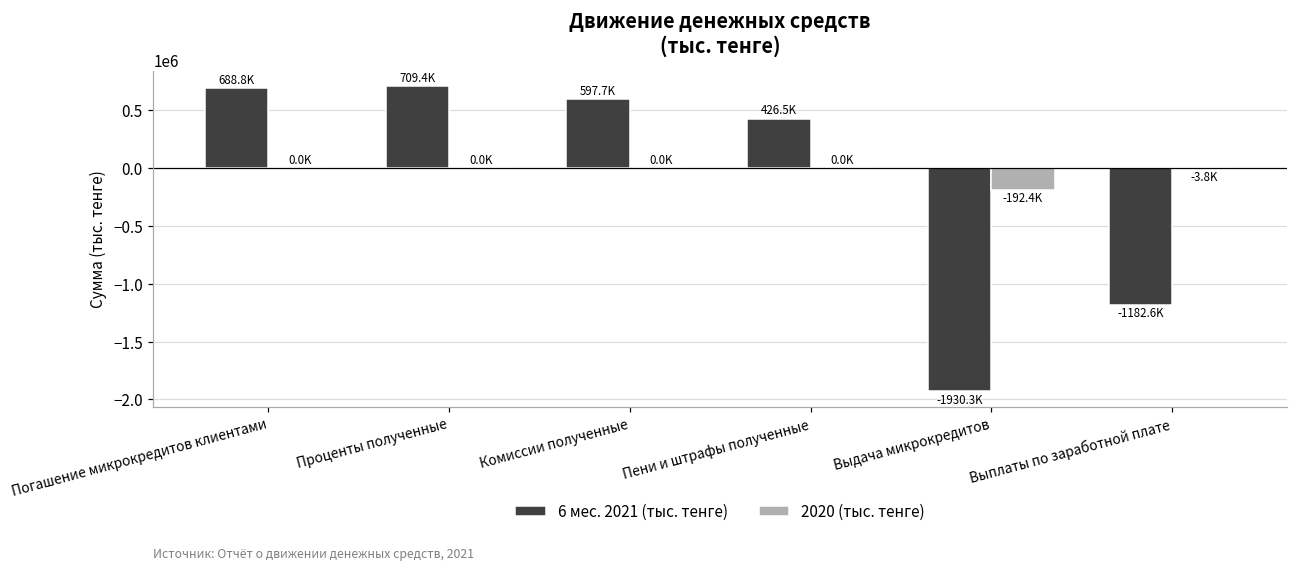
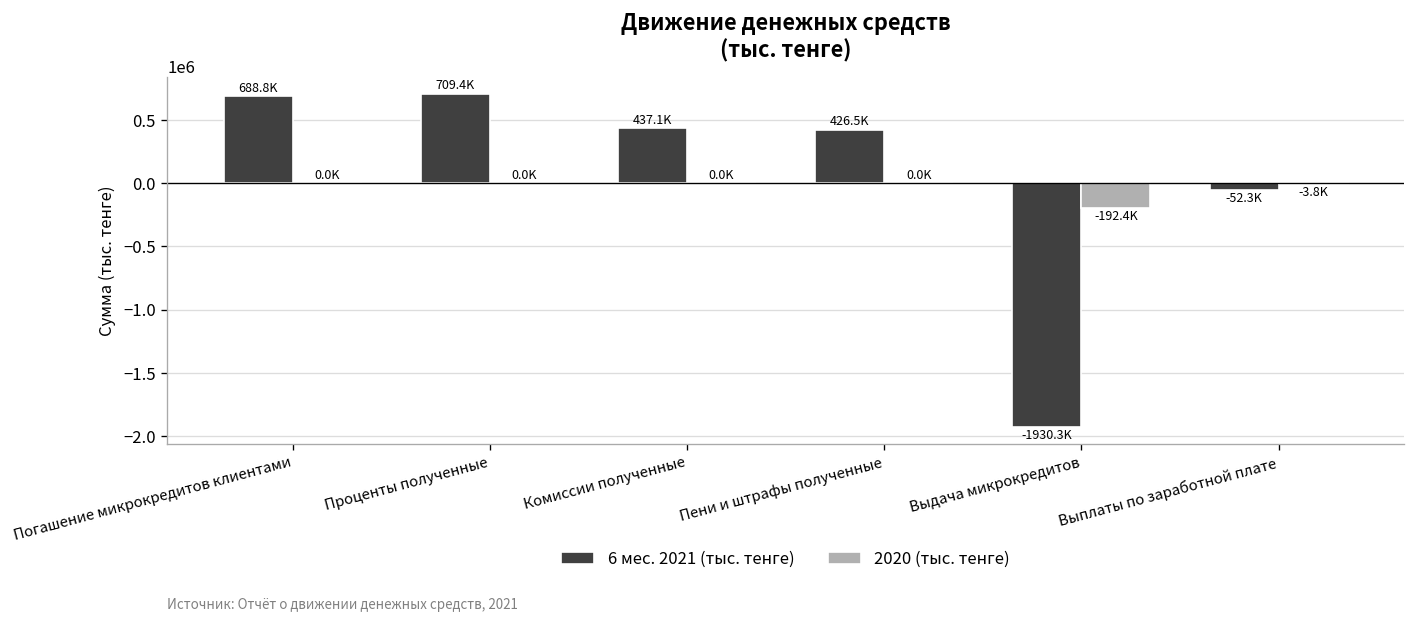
6 мес. 2021 (тыс. тенге), Комиссии полученные: 597.7K -> 437.1K
6 мес. 2021 (тыс. тенге), Выплаты по заработной плате: -1182.6K -> -52.3K
